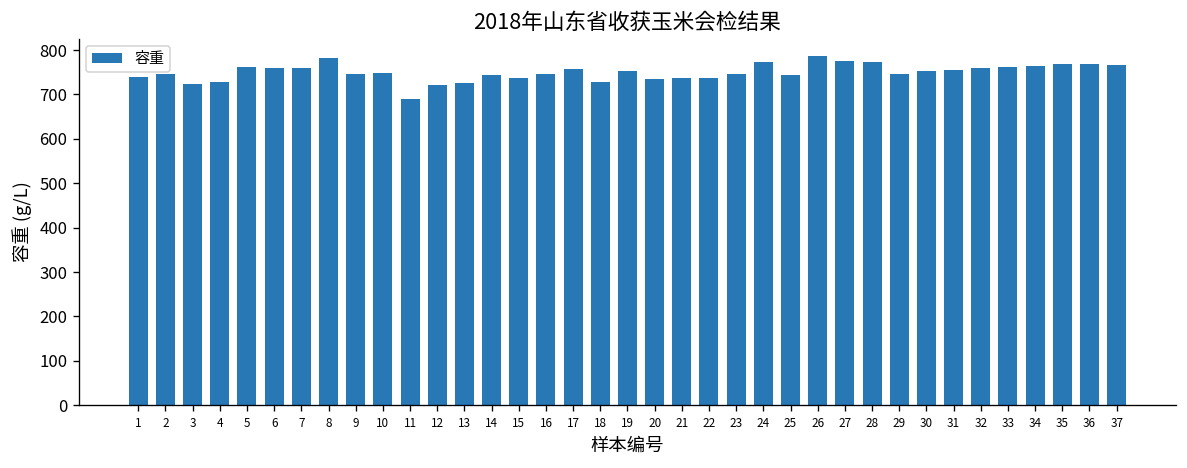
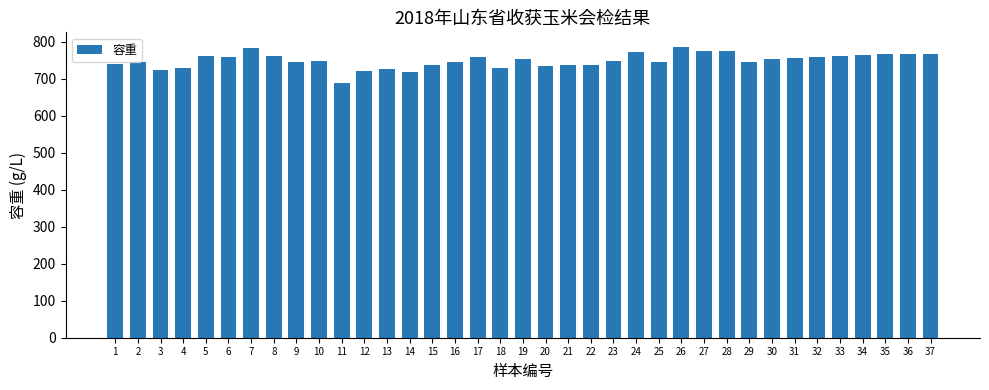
7: 760 -> 780
8: 780 -> 760
14: 740 -> 720
